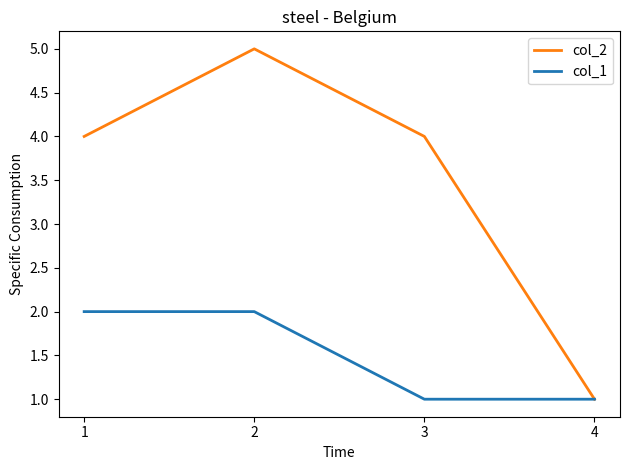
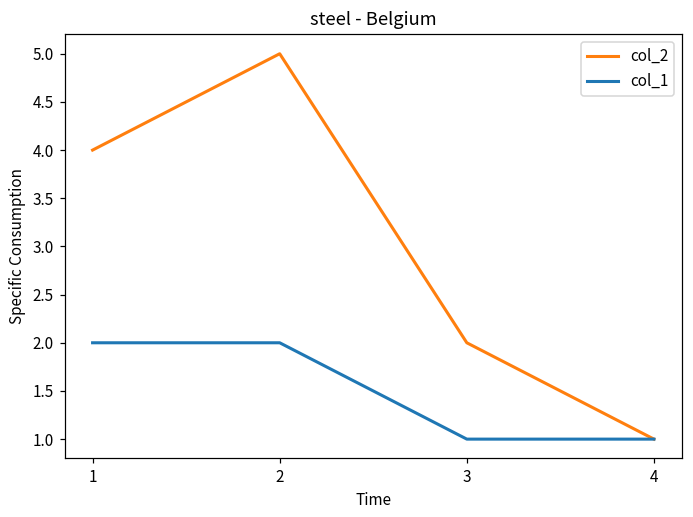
col_2, 3: 4 -> 2
